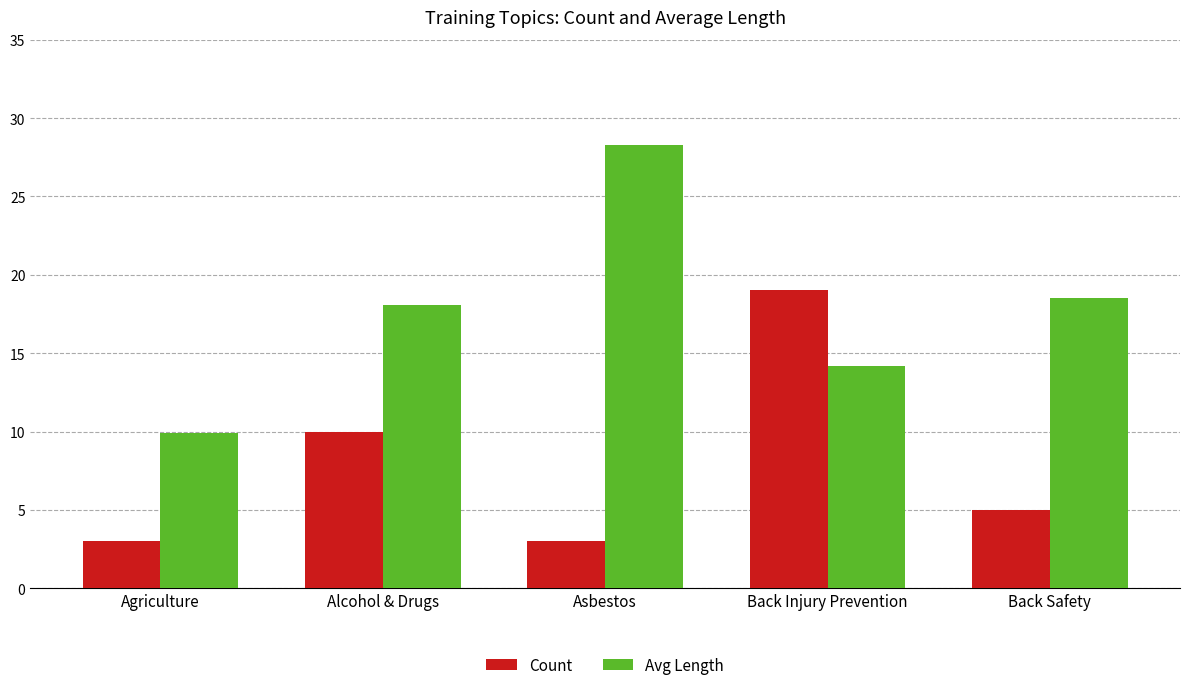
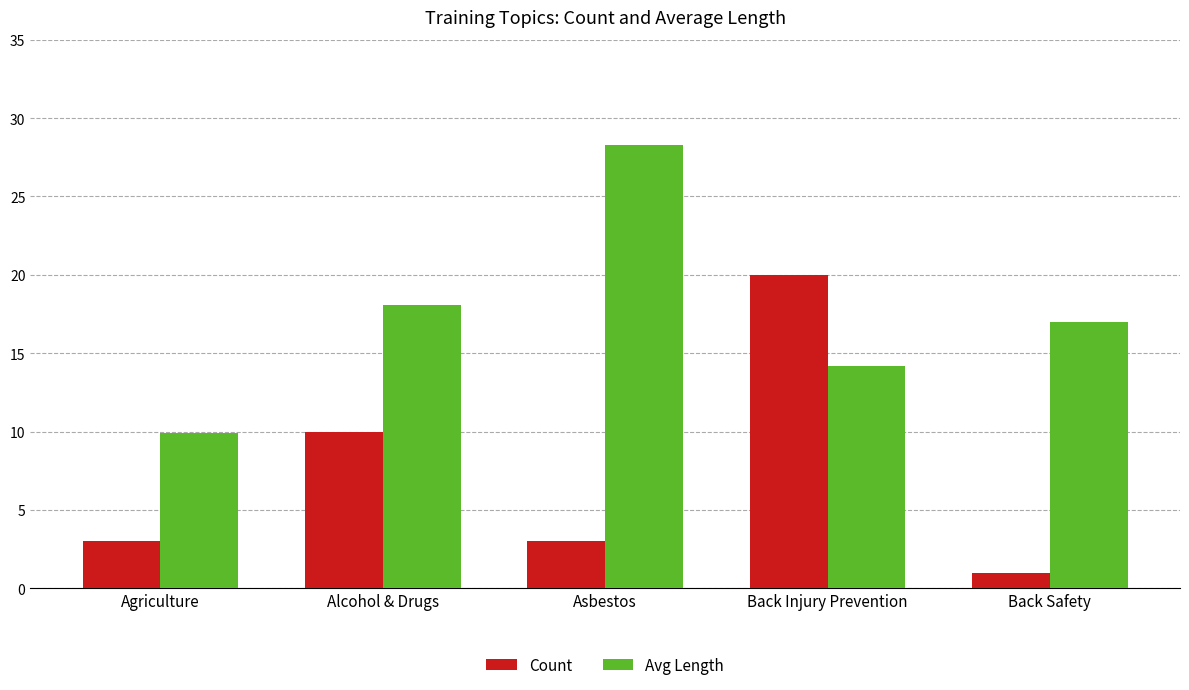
Count, Back Injury Prevention: 19 -> 20
Count, Back Safety: 5 -> 1
Avg Length, Back Safety: 18.5 -> 17.0
